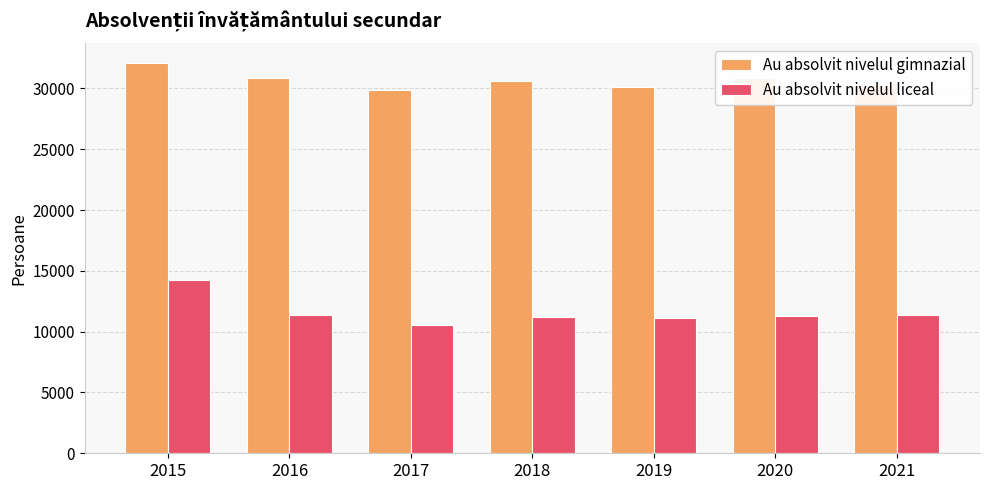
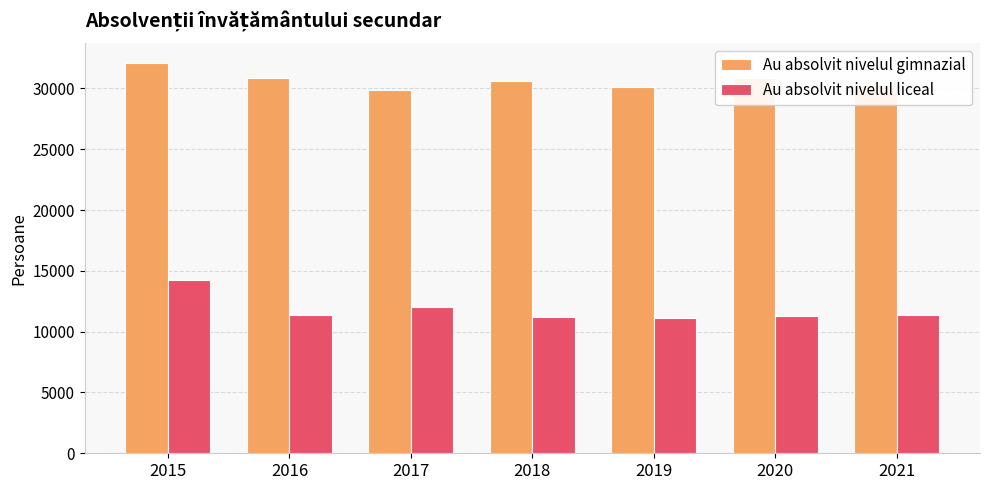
Au absolvit nivelul liceal, 2017: 10500 -> 12100
